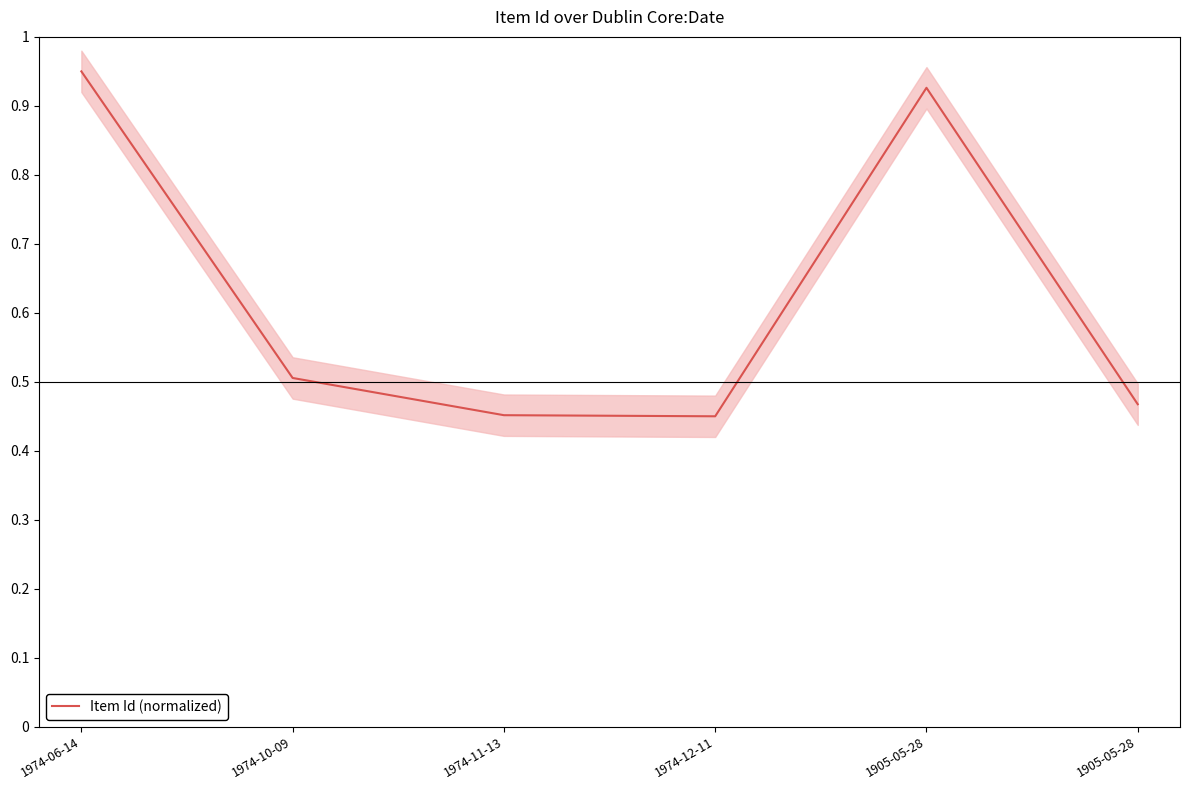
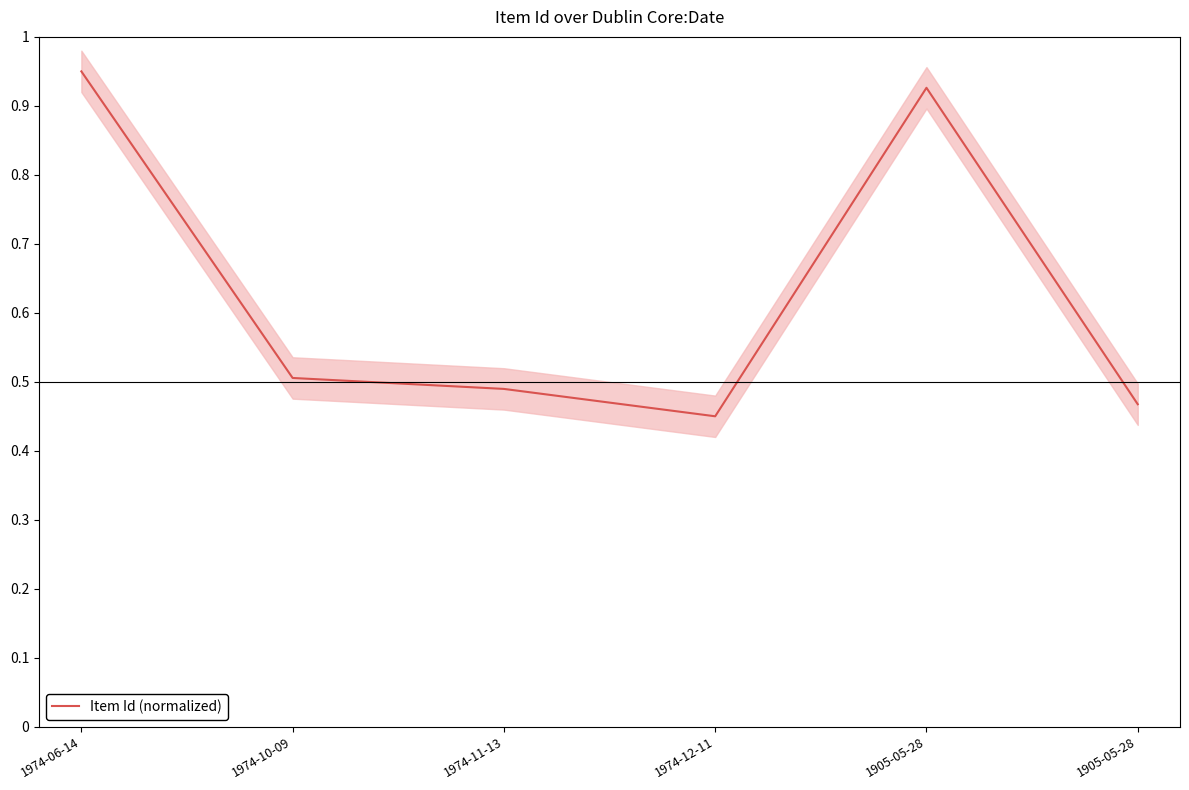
Item Id (normalized), 1974-11-13: 0.45 -> 0.49
